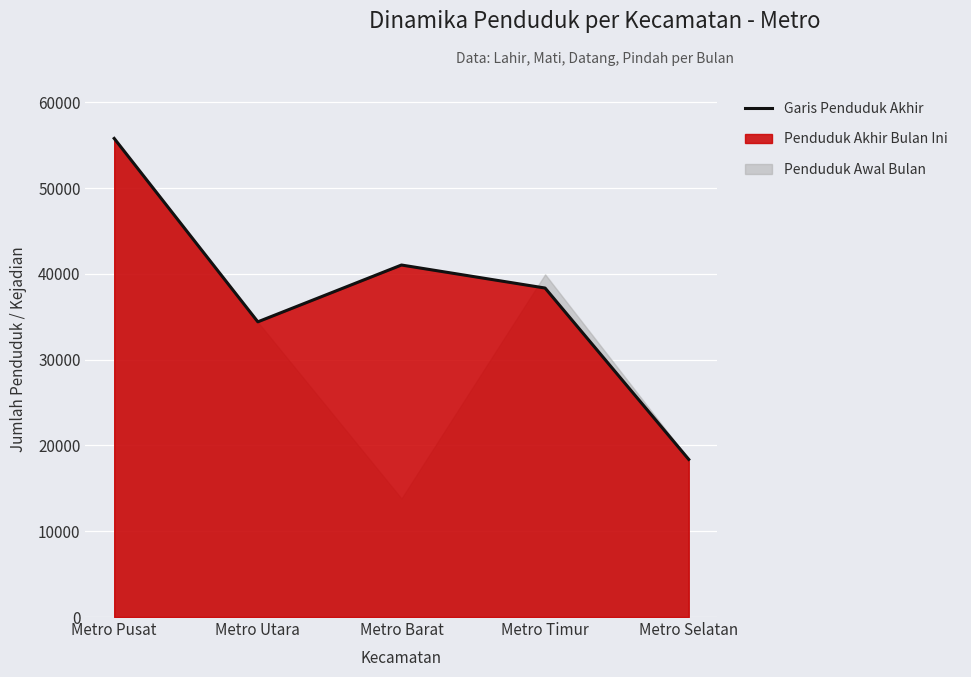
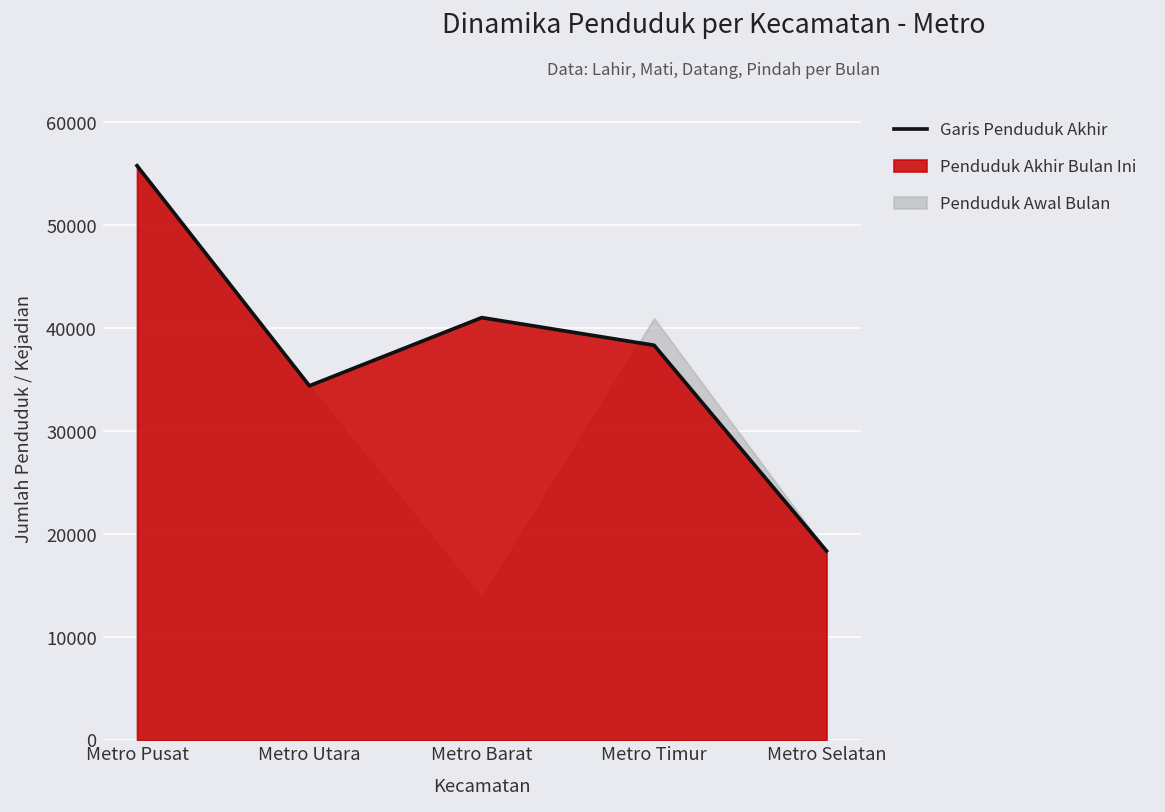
Penduduk Awal Bulan, Metro Timur: 40000 -> 41000
